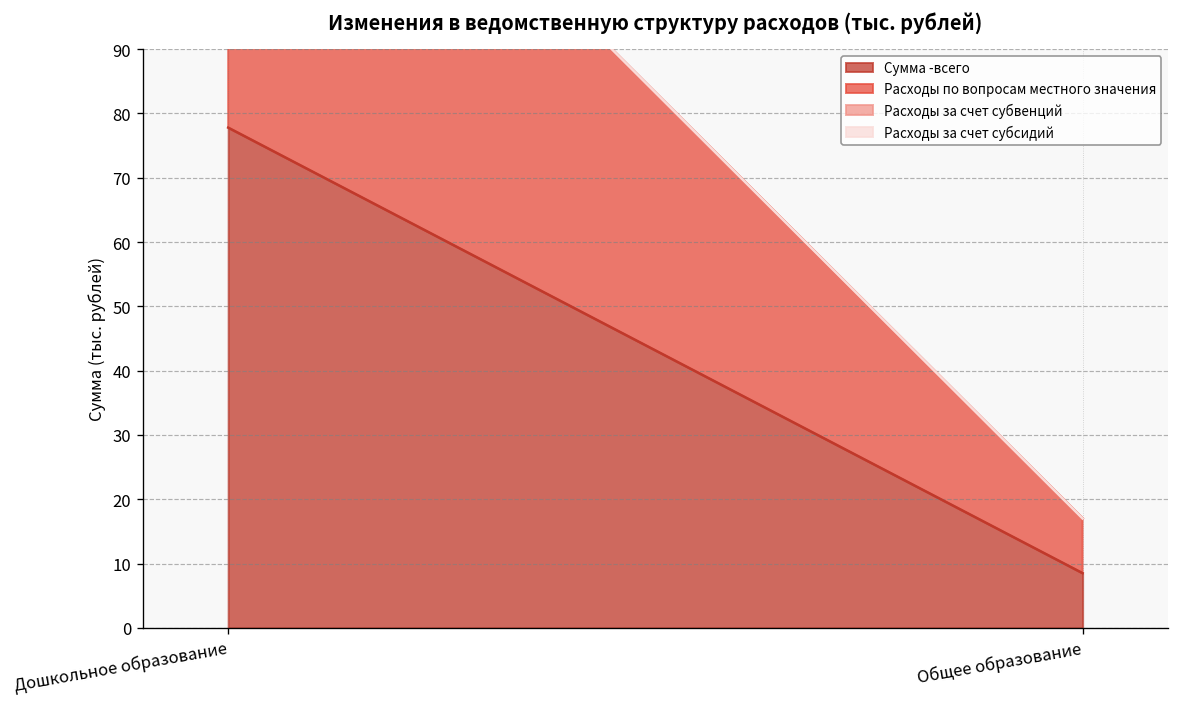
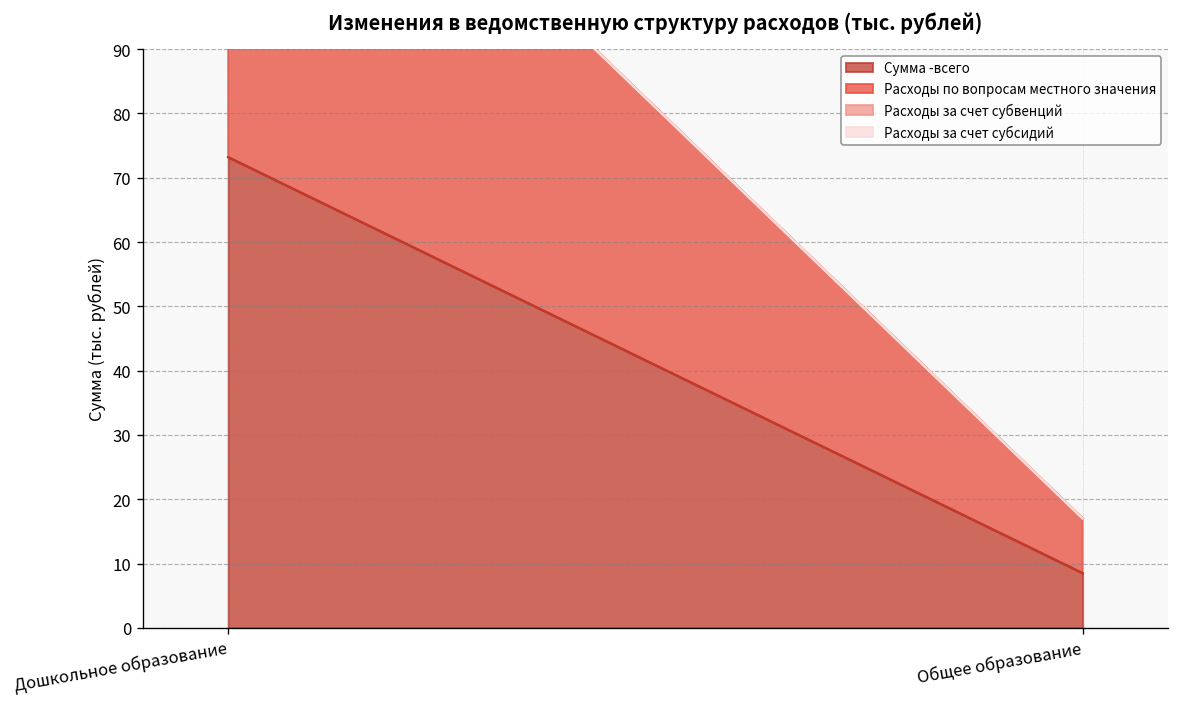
Сумма -всего, Дошкольное образование: 78 -> 73
